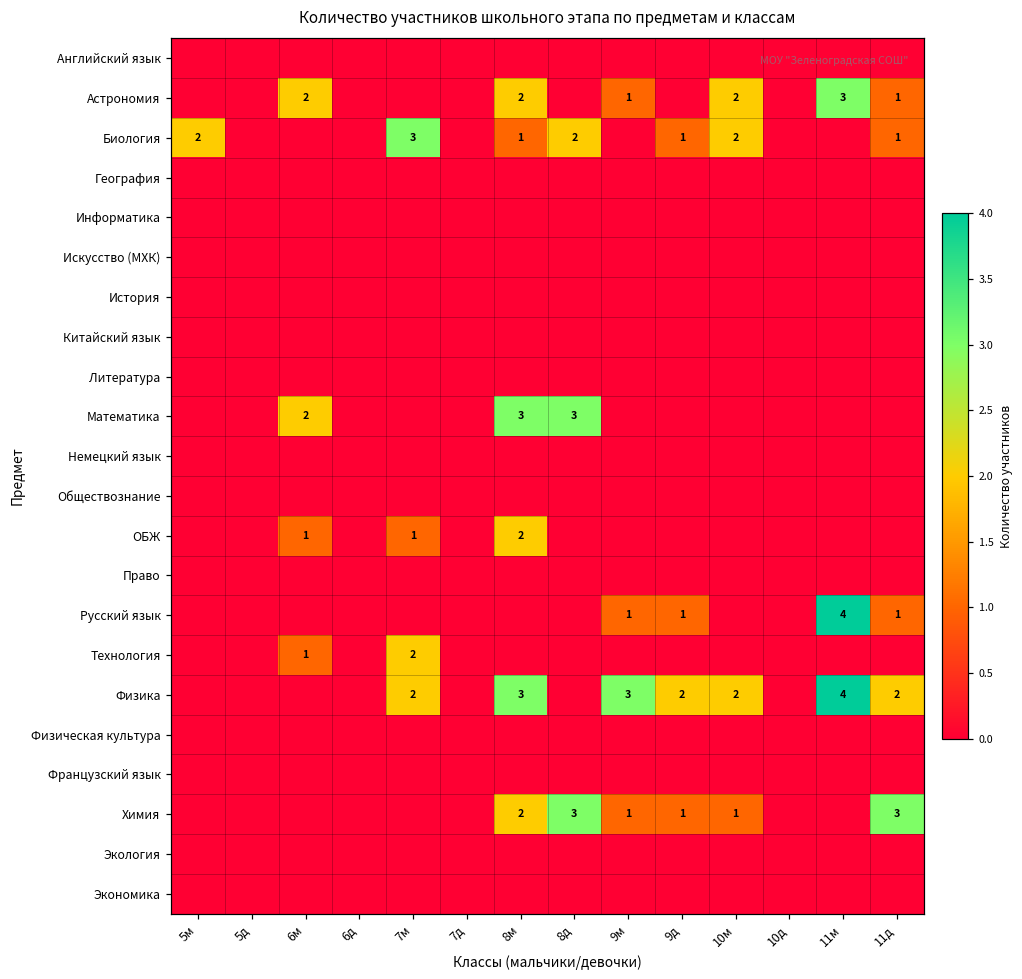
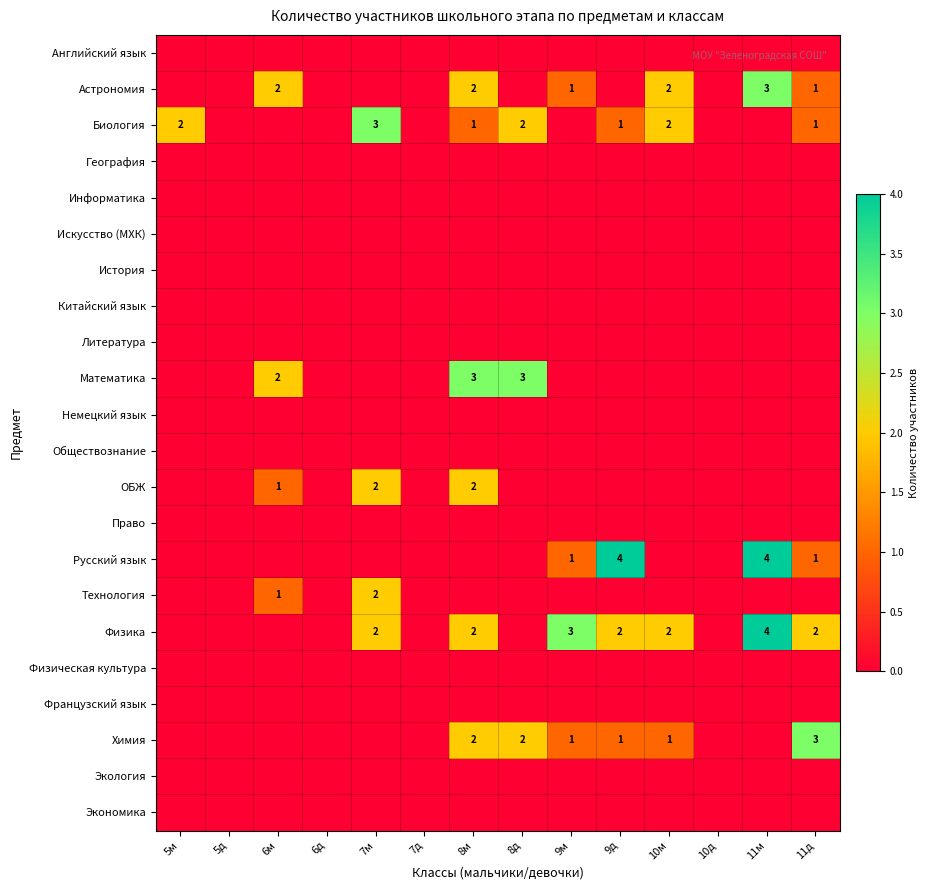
ОБЖ, 7м: 1 -> 2
Русский язык, 9д: 1 -> 4
Физика, 8м: 3 -> 2
Химия, 8д: 3 -> 2
